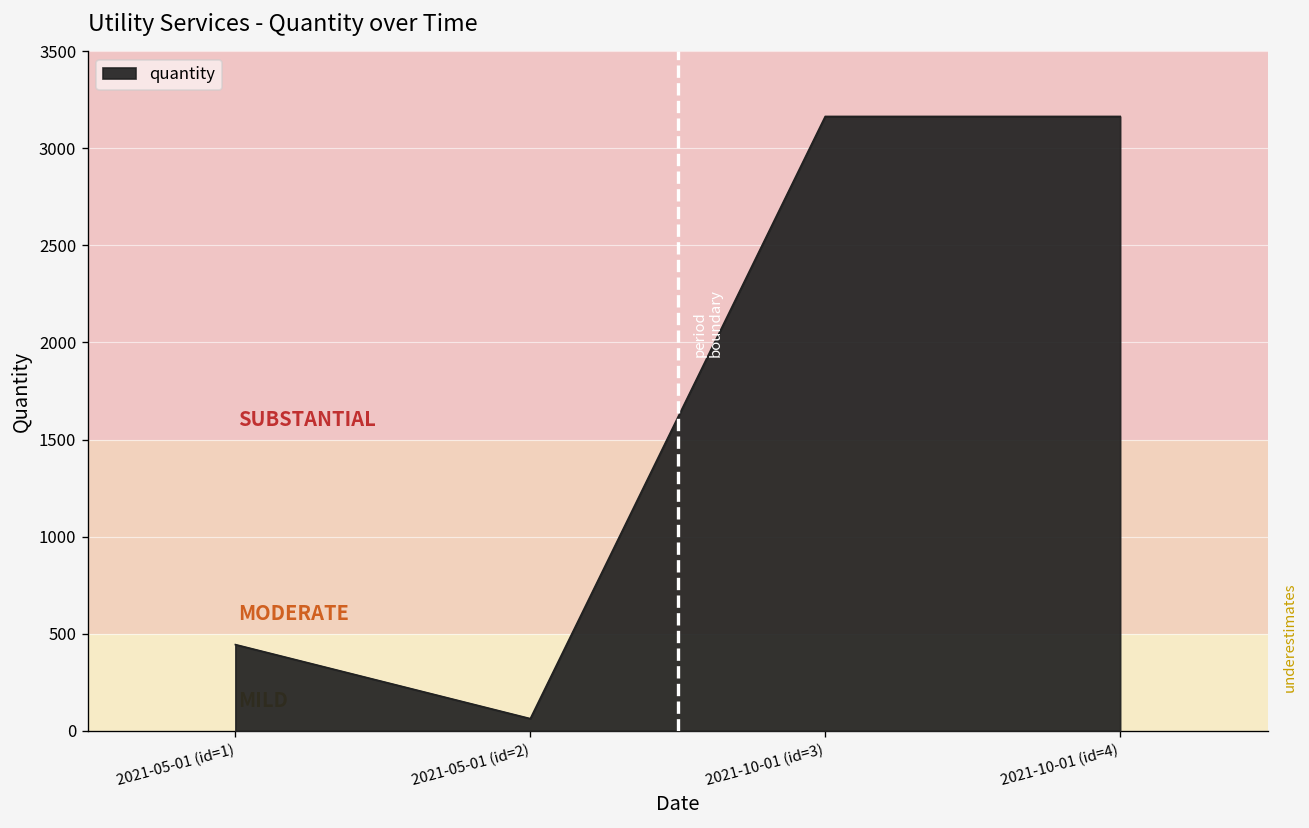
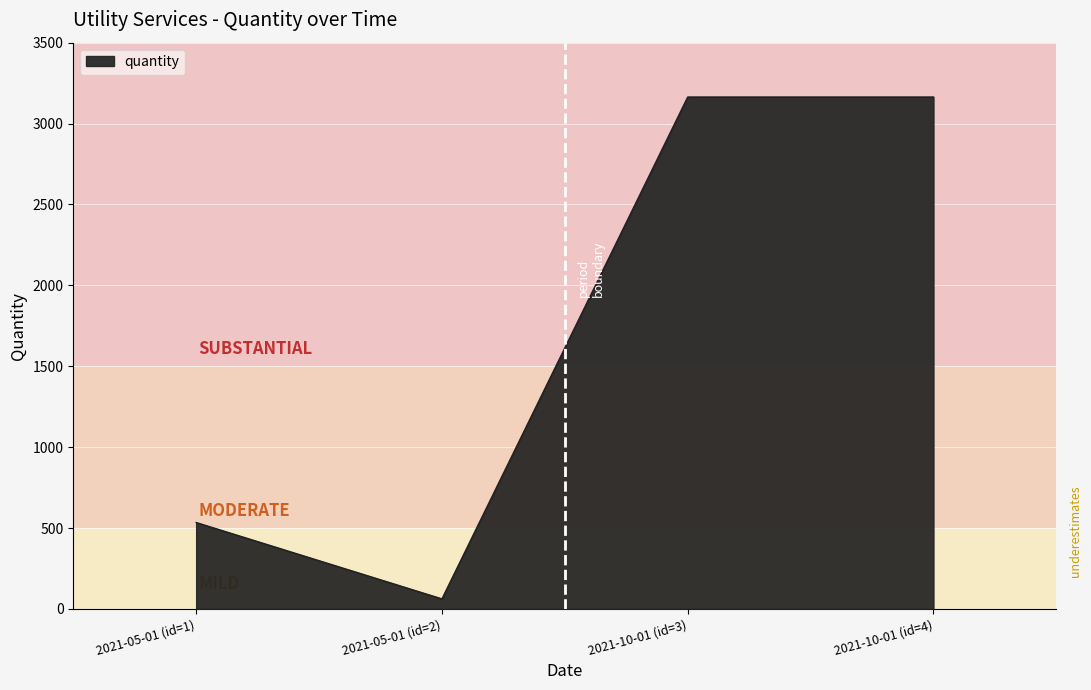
2021-05-01 (id=1): 440 -> 530
